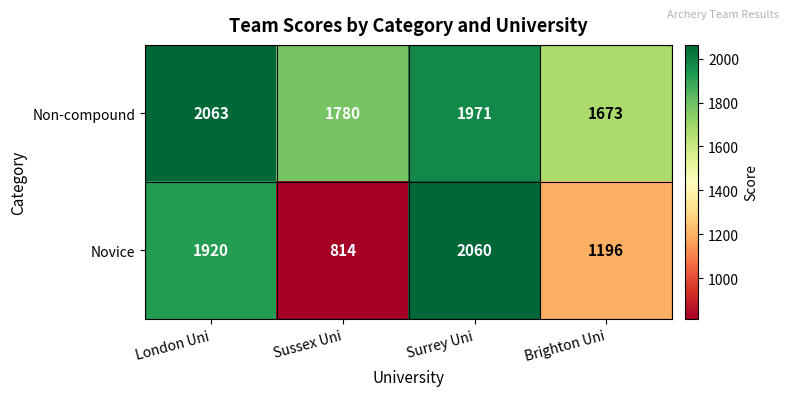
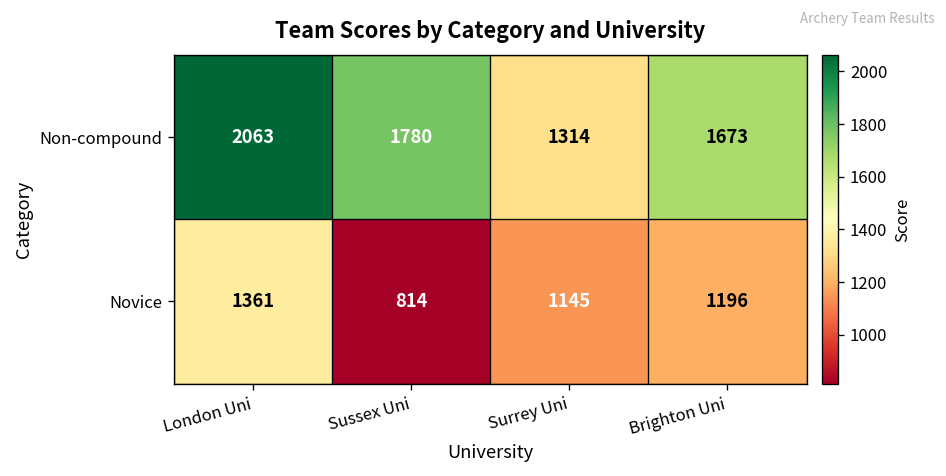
Non-compound, Surrey Uni: 1971 -> 1314
Novice, London Uni: 1920 -> 1361
Novice, Surrey Uni: 2060 -> 1145
